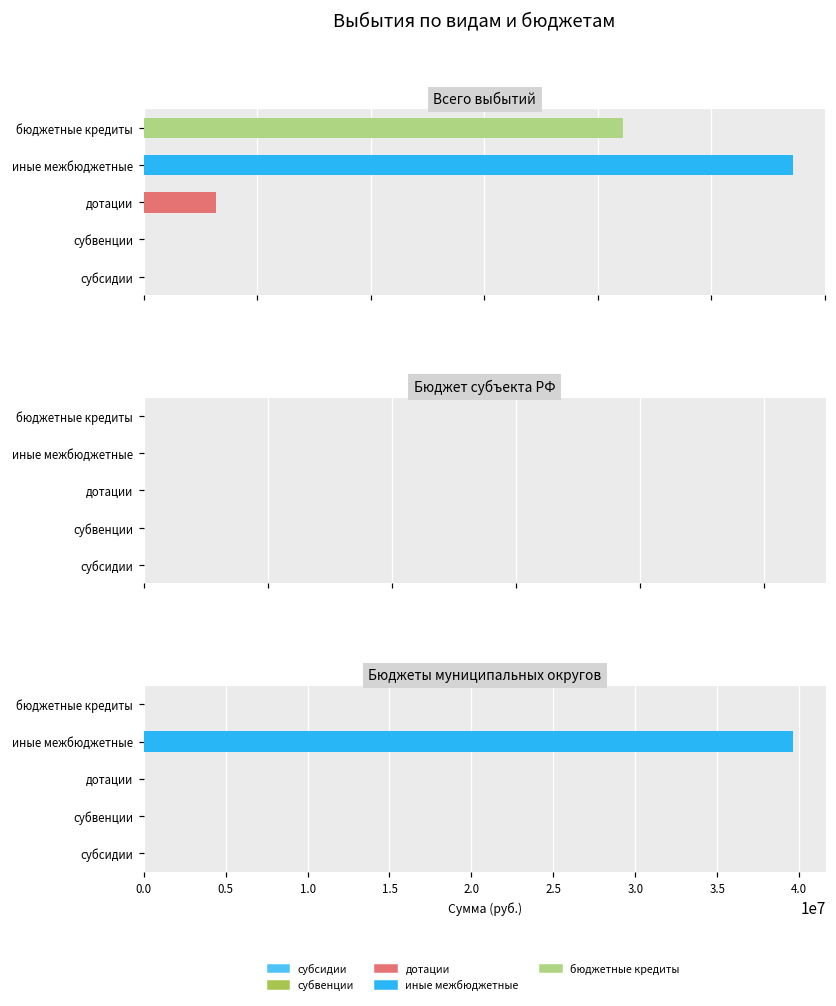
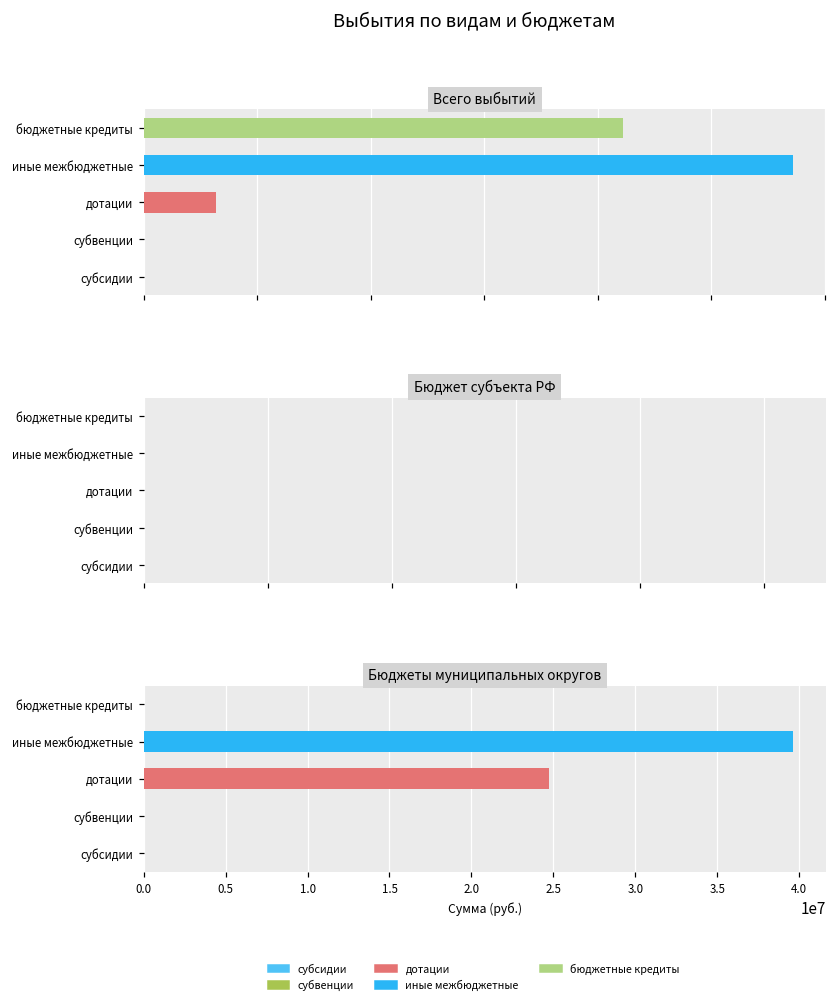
Бюджеты муниципальных округов, дотации: 0 -> 24700000
